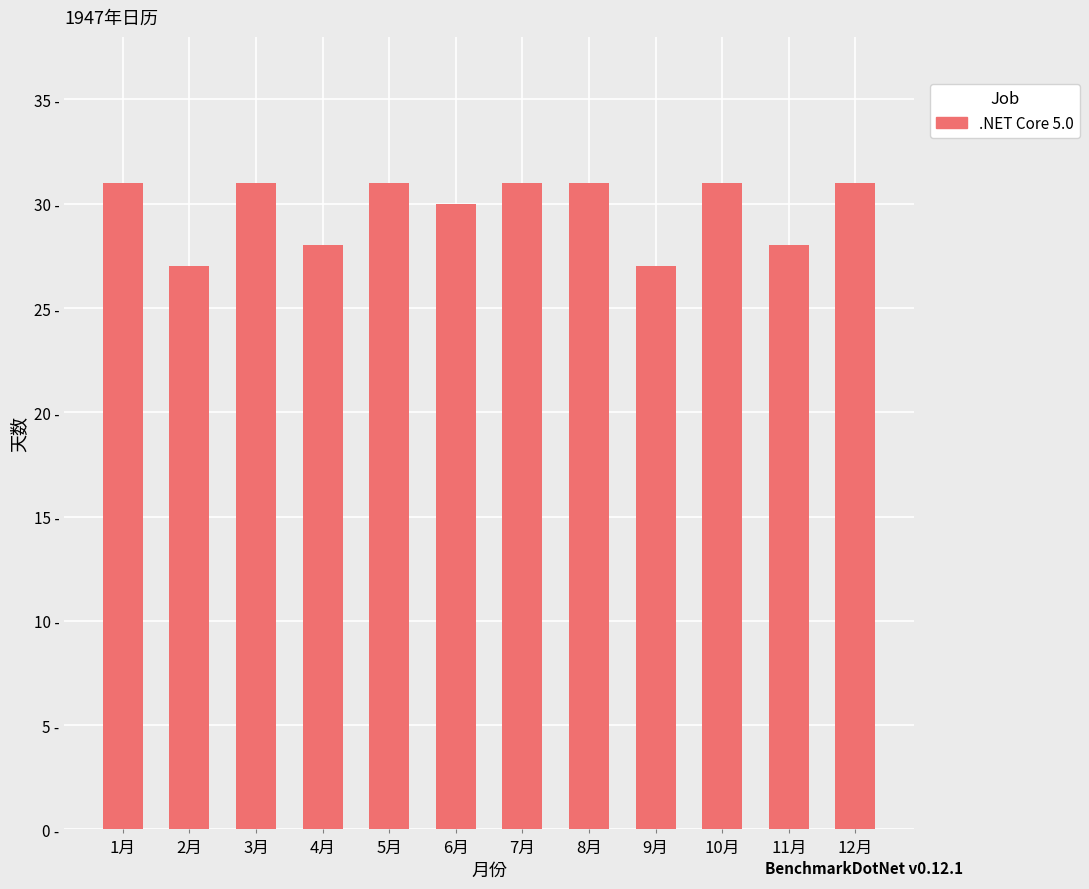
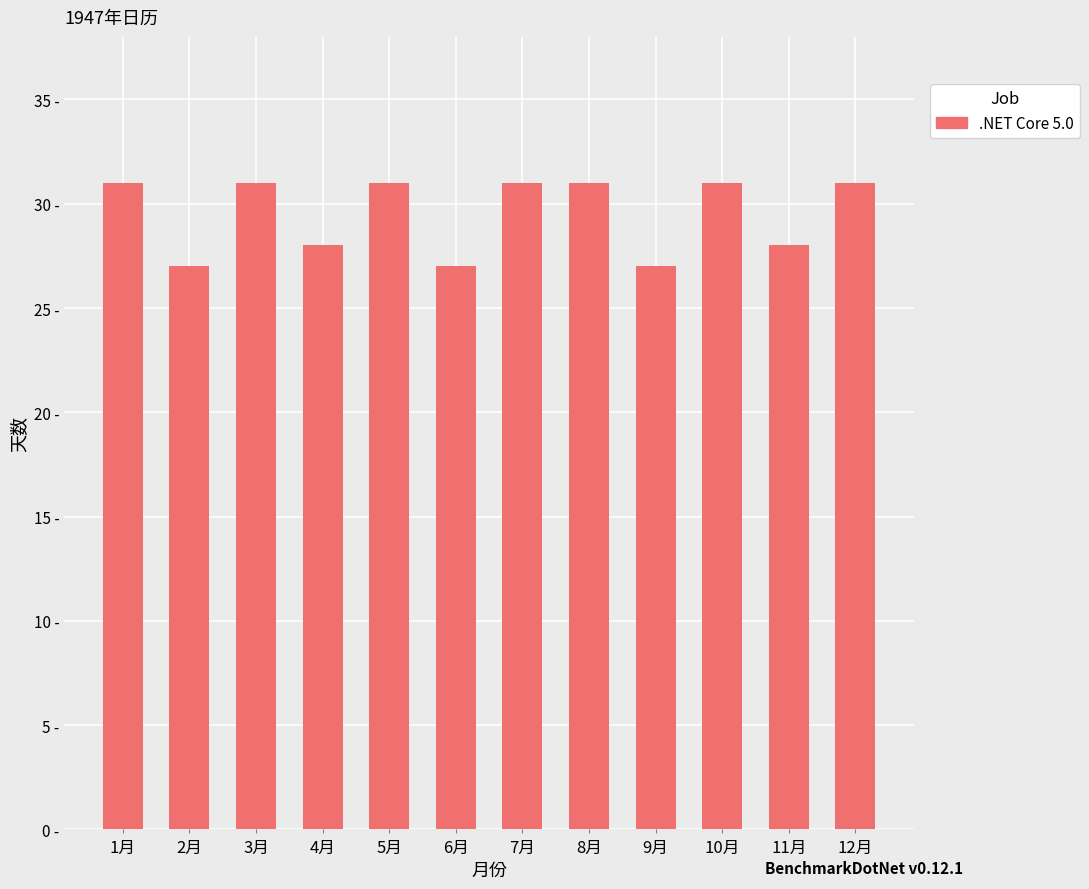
6月: 30 - -> 27 -
